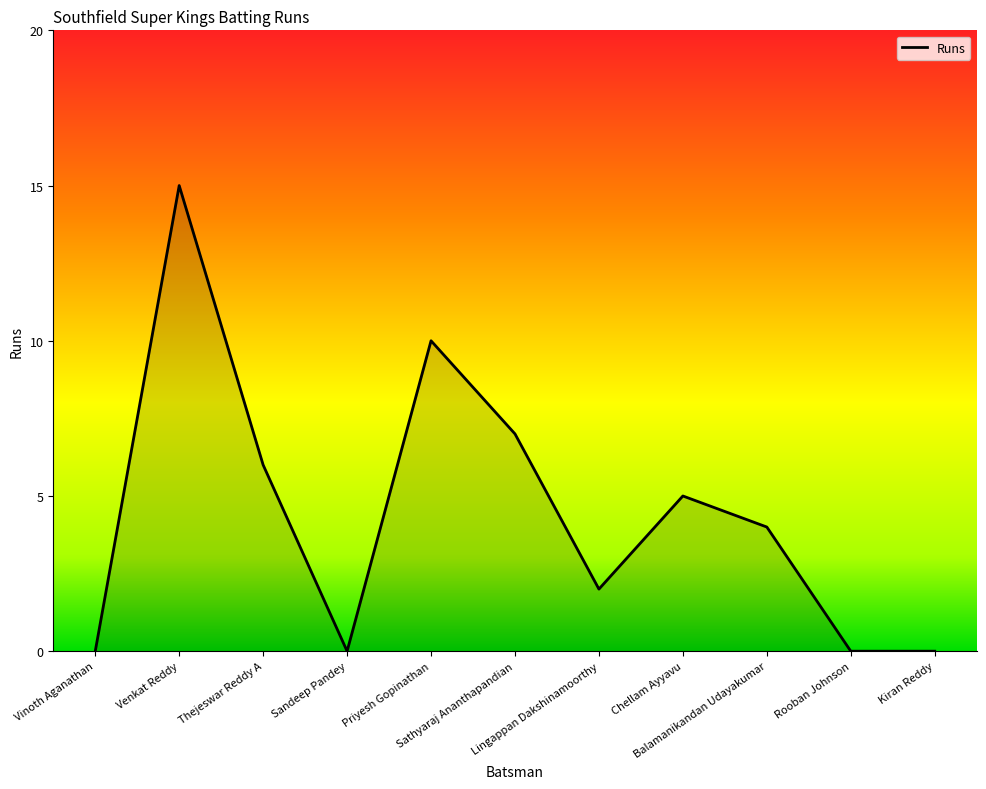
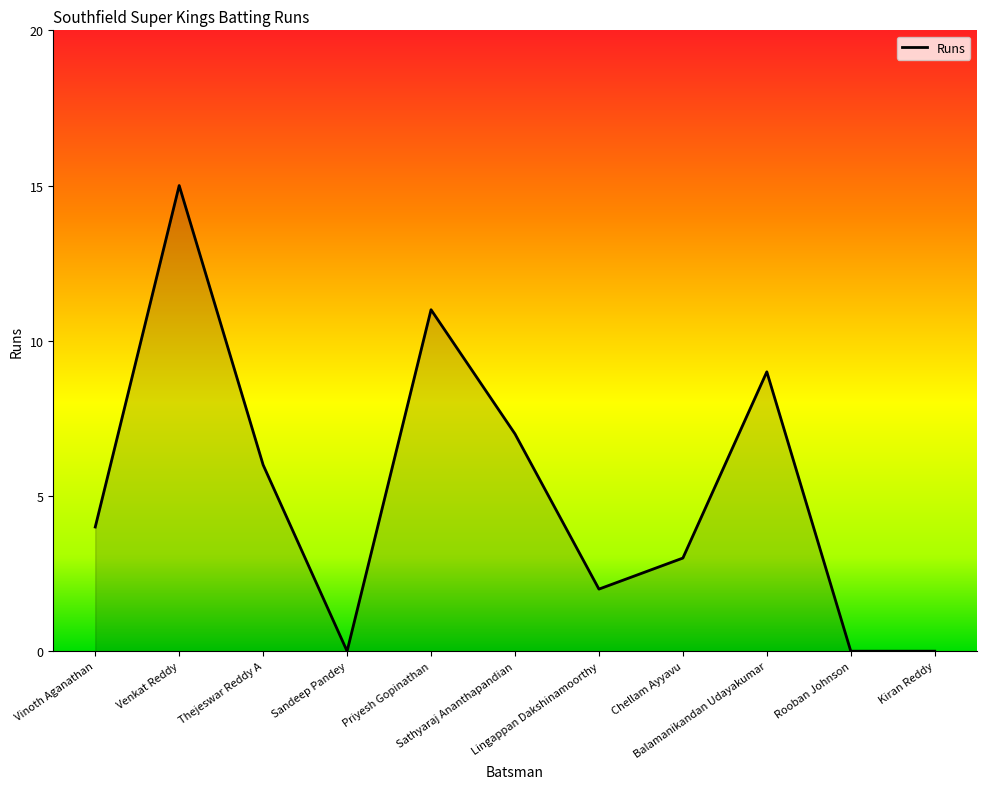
Vinoth Aganathan: 0 -> 4
Priyesh Gopinathan: 10 -> 11
Chellam Ayyavu: 5 -> 3
Balamanikandan Udayakumar: 4 -> 9
